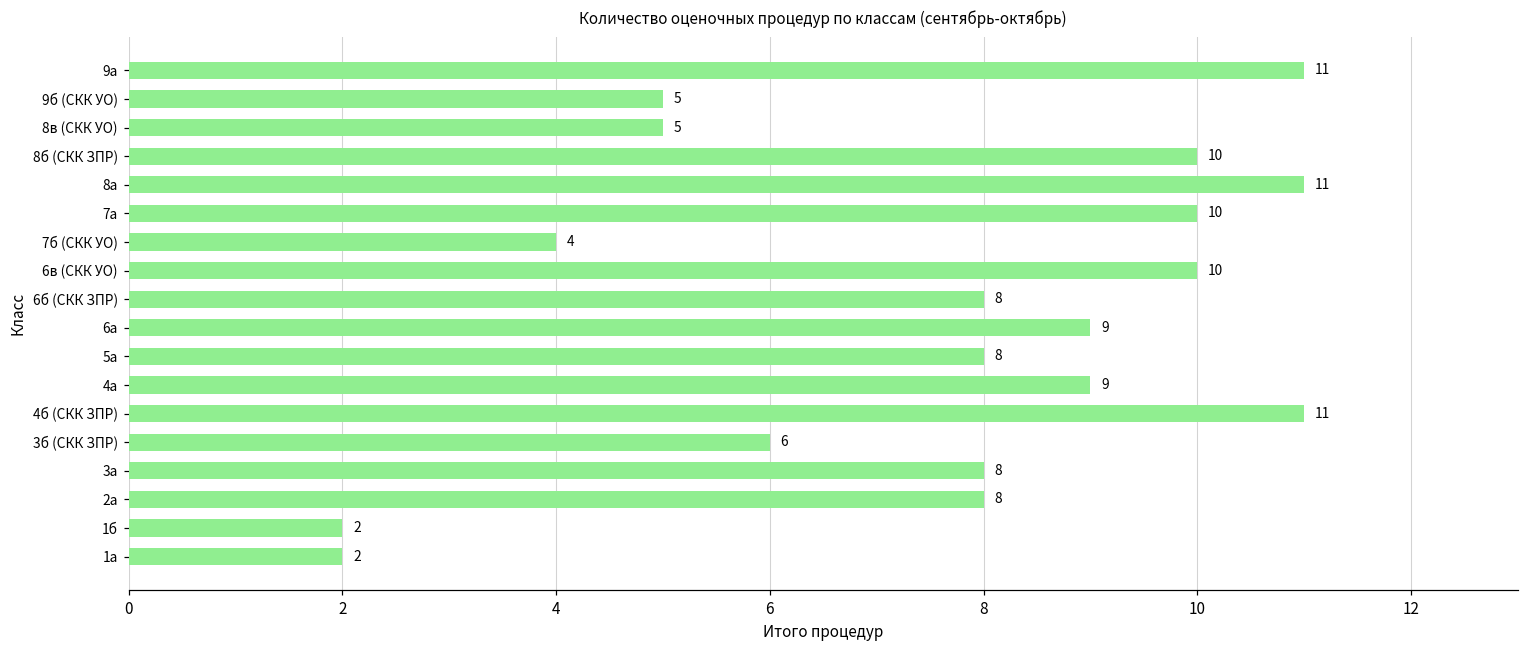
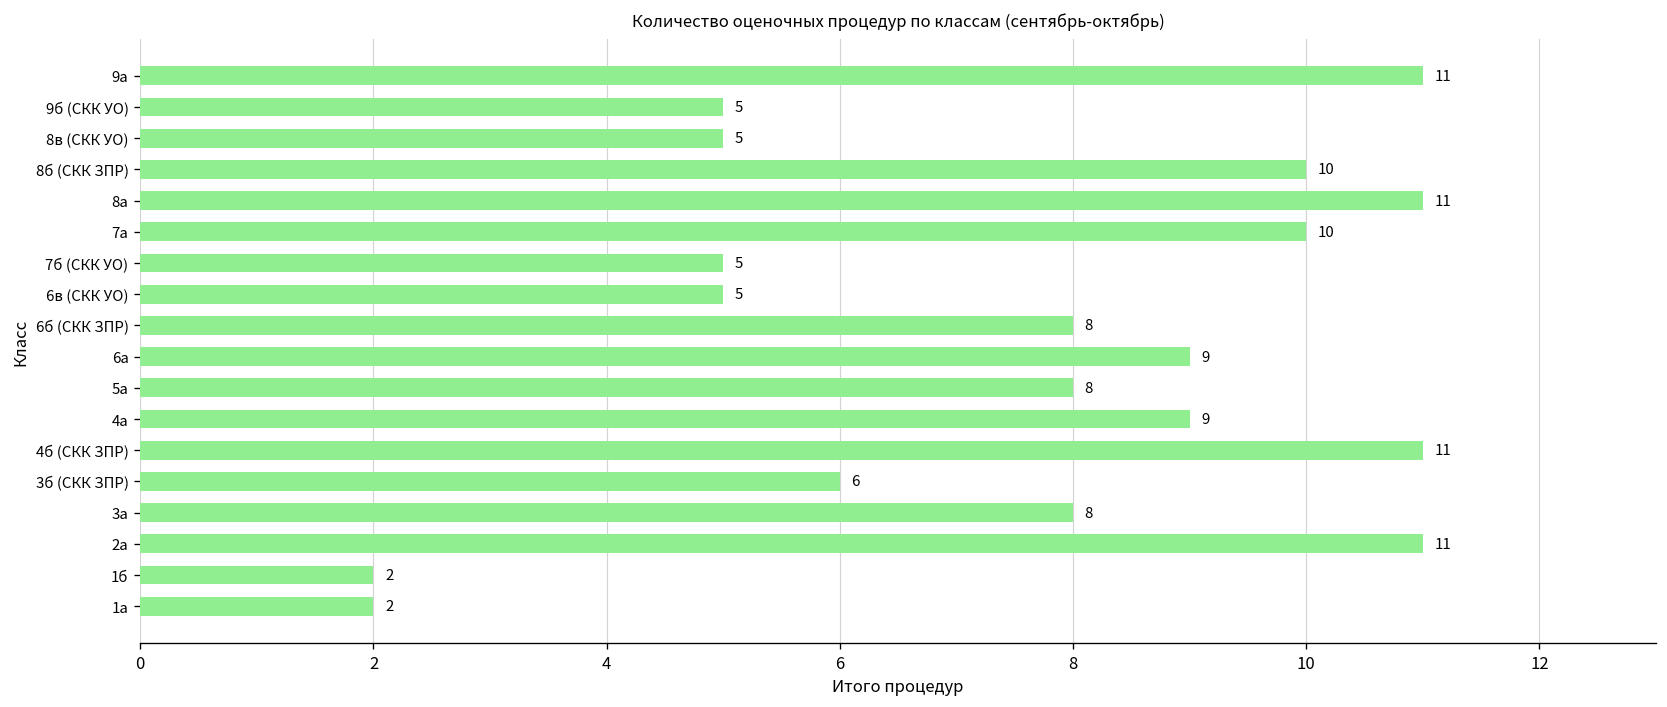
7б (СКК УО): 4 -> 5
6в (СКК УО): 10 -> 5
2а: 8 -> 11
